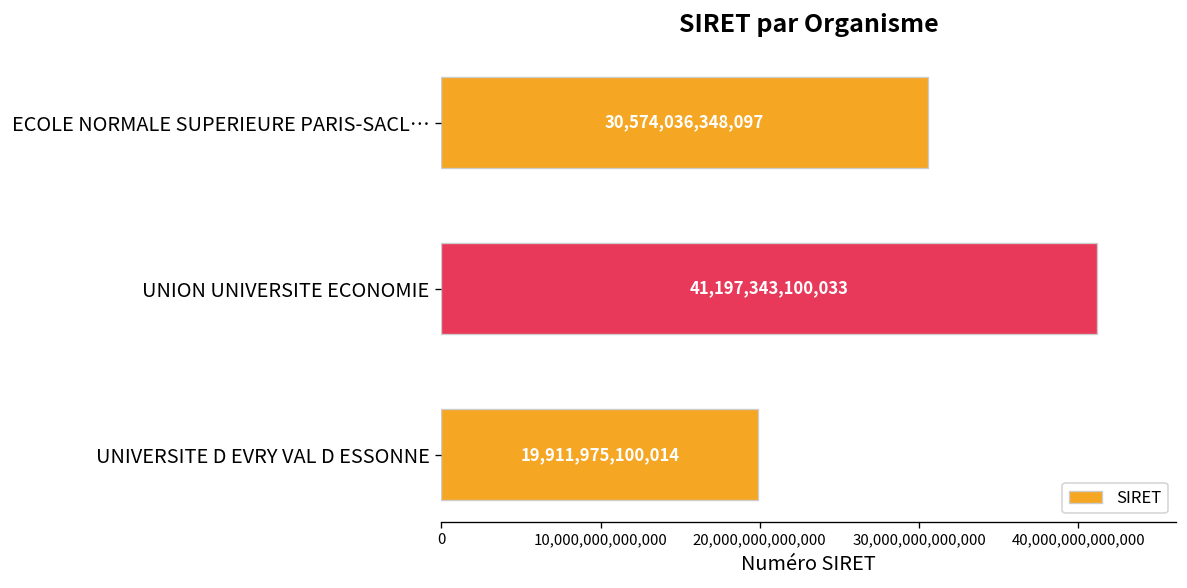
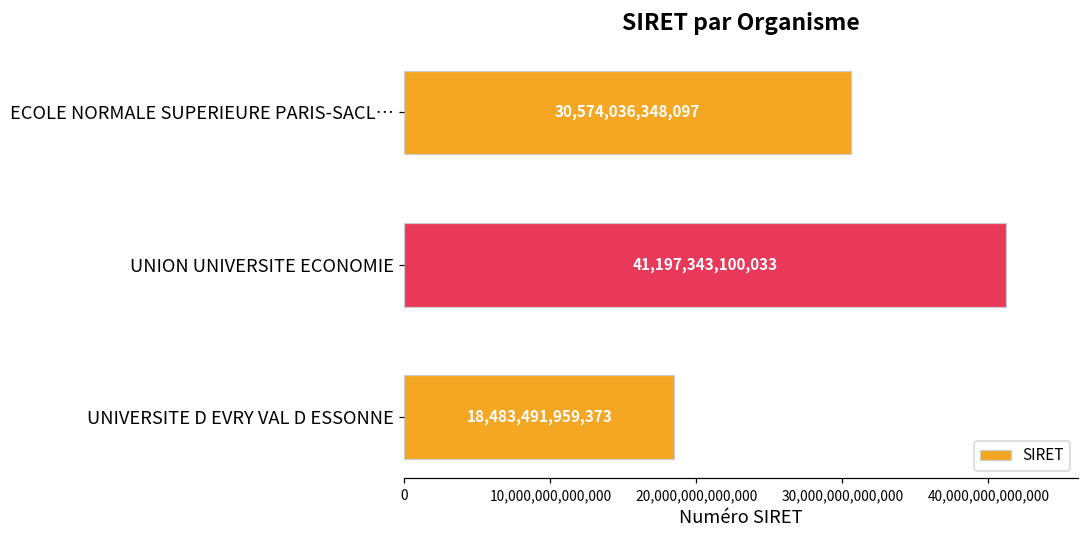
UNIVERSITE D EVRY VAL D ESSONNE: 19,911,975,100,014 -> 18,483,491,959,373
